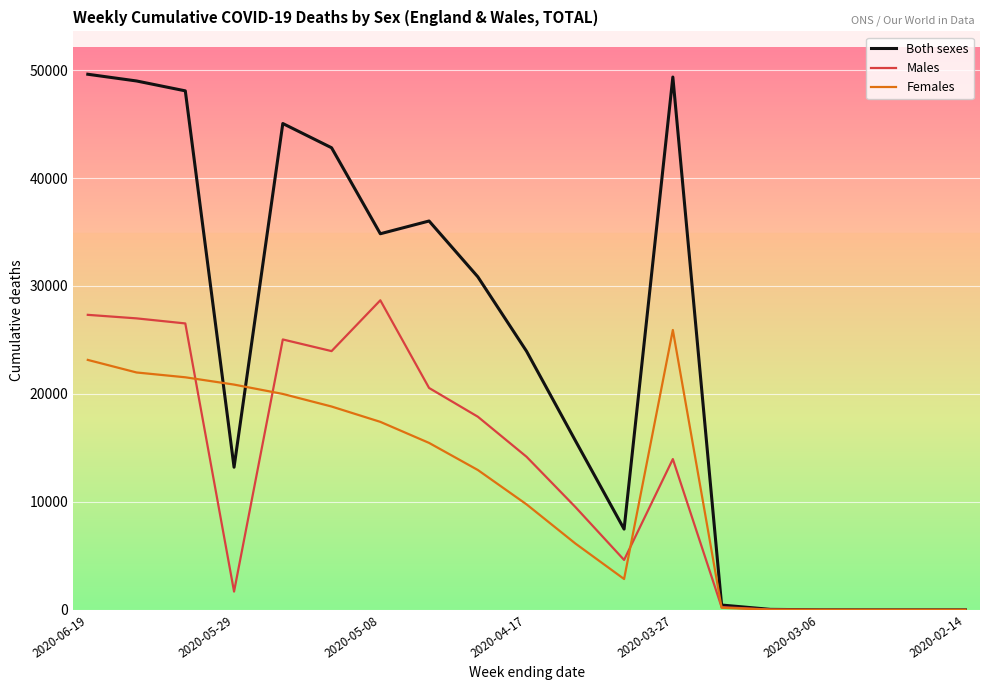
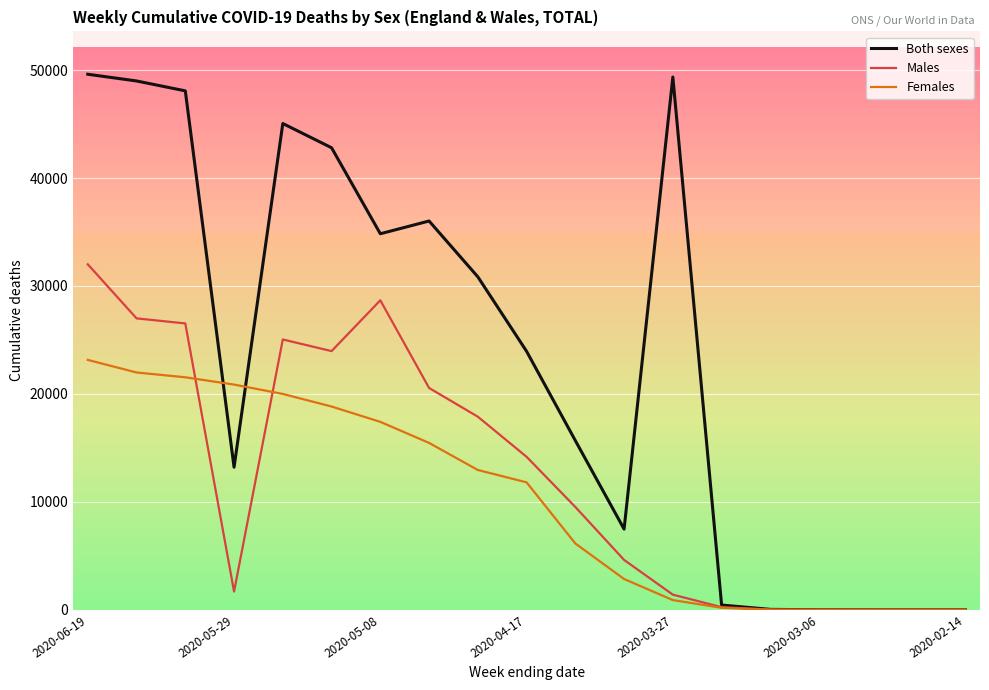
Males, 2020-06-19: 27300 -> 32000
Females, 2020-04-17: 9800 -> 11800
Males, 2020-03-27: 14000 -> 1400
Females, 2020-03-27: 25900 -> 900
